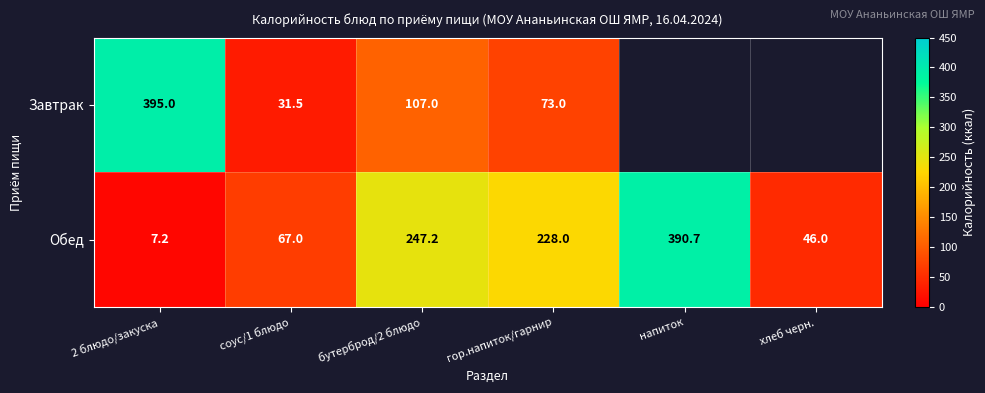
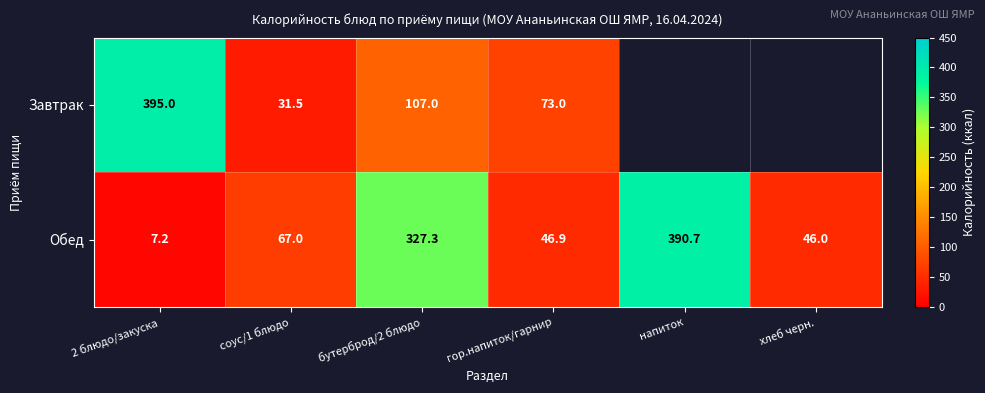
Обед, бутерброд/2 блюдо: 247.2 -> 327.3
Обед, гор.напиток/гарнир: 228.0 -> 46.9
